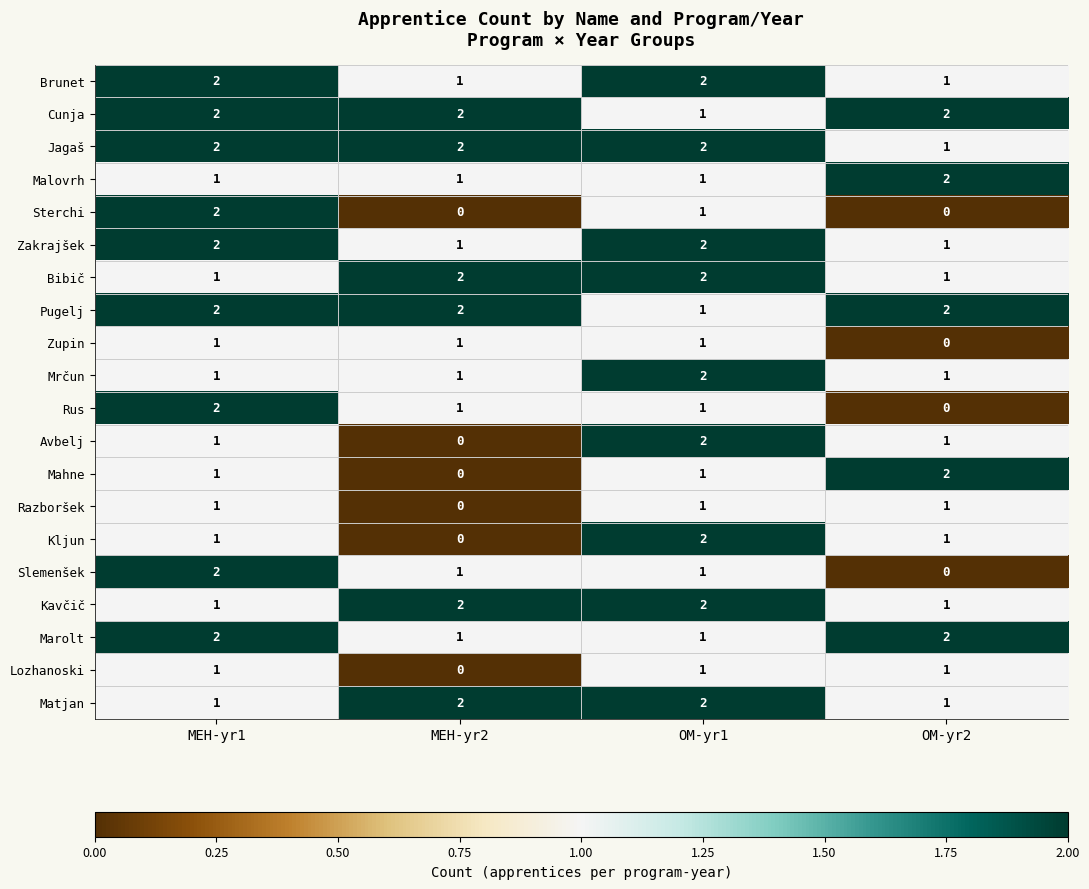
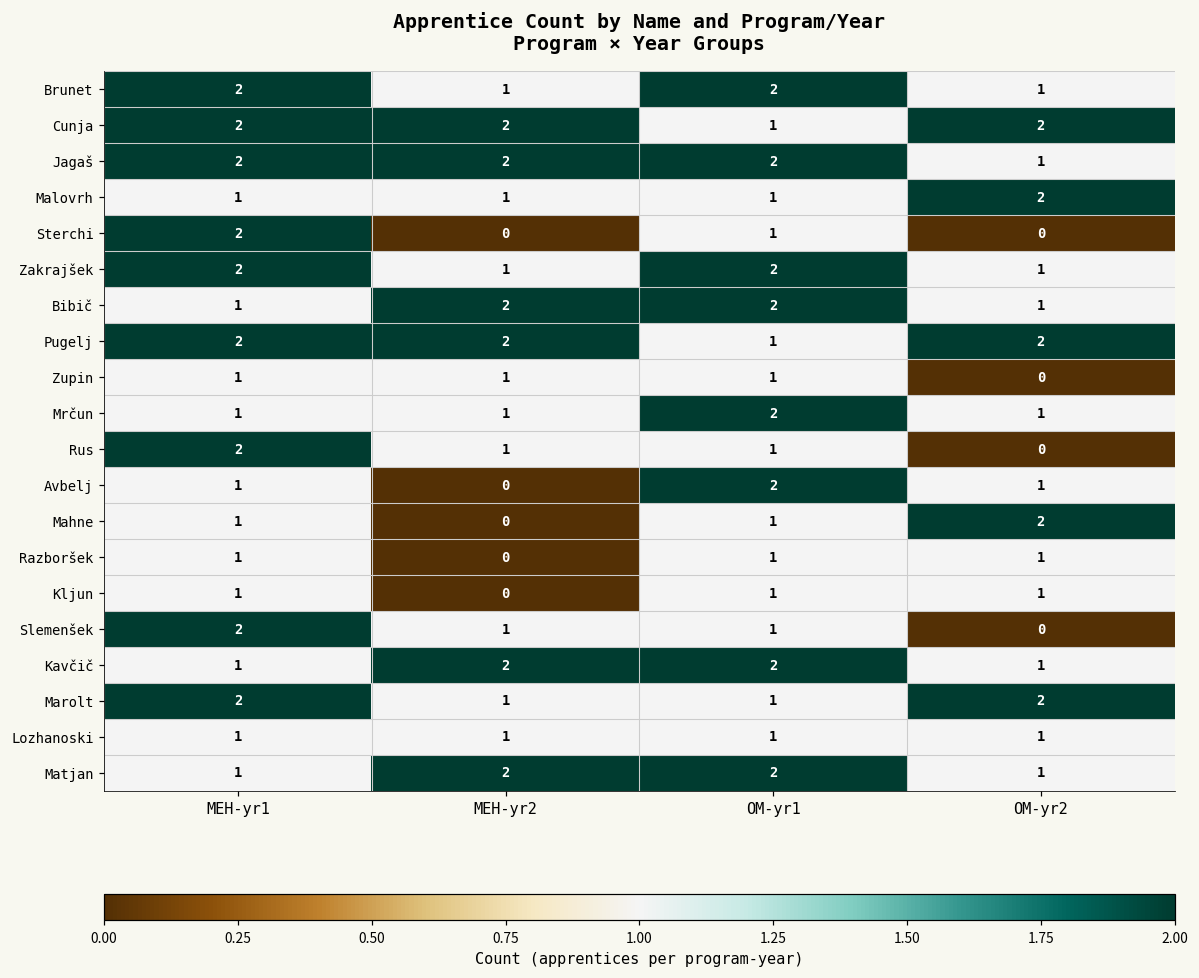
Kljun, OM-yr1: 2 -> 1
Lozhanoski, MEH-yr2: 0 -> 1
